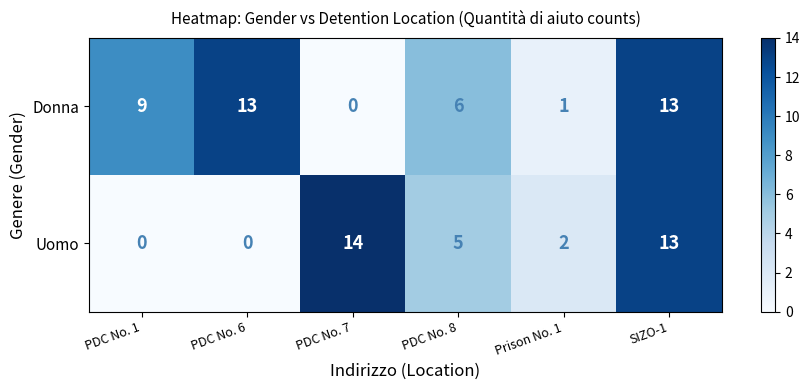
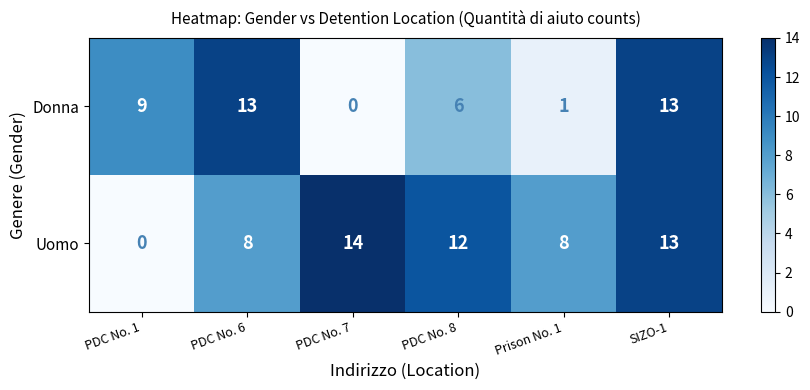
Uomo, PDC No. 6: 0 -> 8
Uomo, PDC No. 8: 5 -> 12
Uomo, Prison No. 1: 2 -> 8
